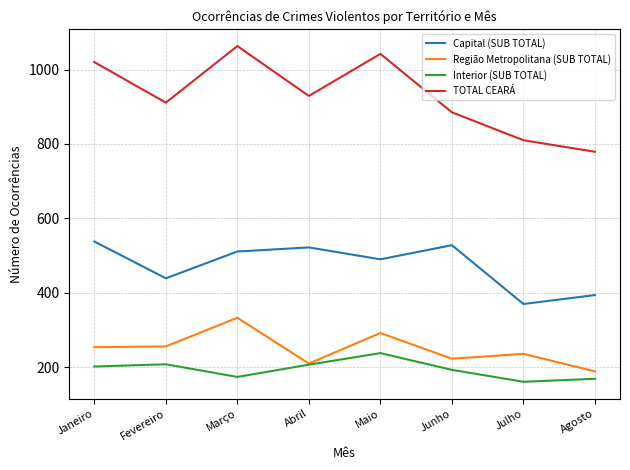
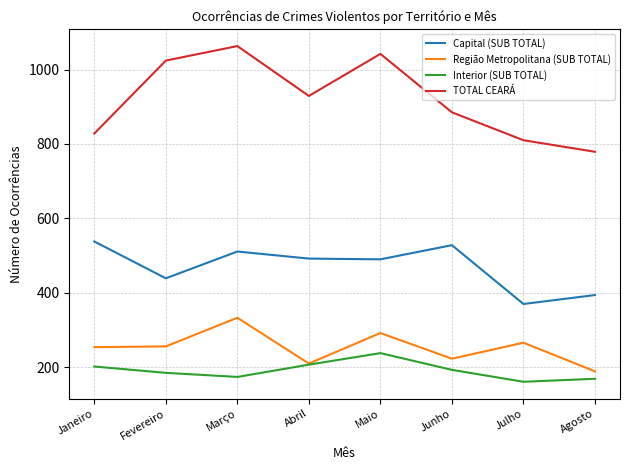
TOTAL CEARÁ, Janeiro: 1020 -> 830
Interior (SUB TOTAL), Fevereiro: 210 -> 190
TOTAL CEARÁ, Fevereiro: 910 -> 1020
Capital (SUB TOTAL), Abril: 520 -> 490
Região Metropolitana (SUB TOTAL), Julho: 240 -> 270
